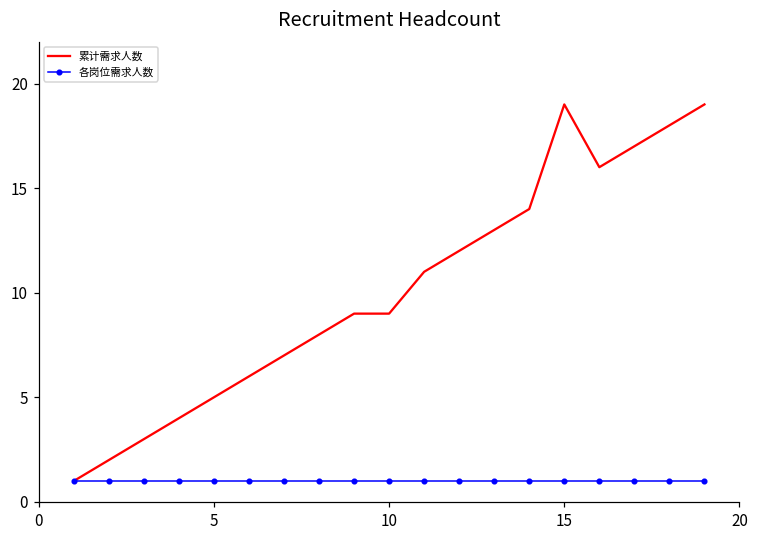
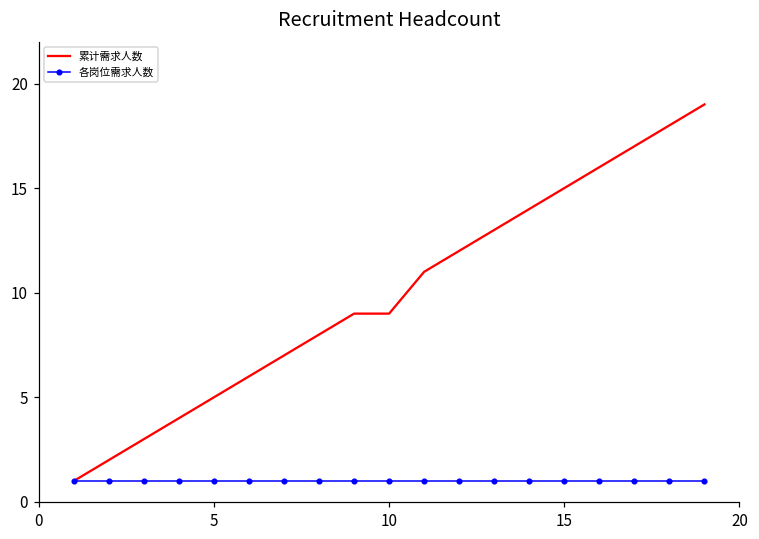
累计需求人数, 15: 19 -> 15
